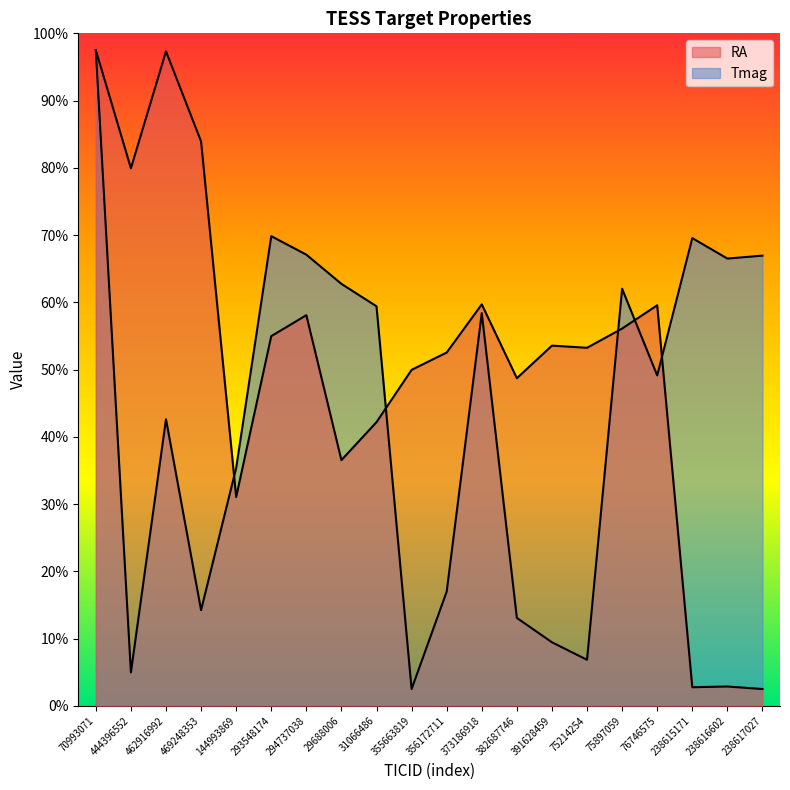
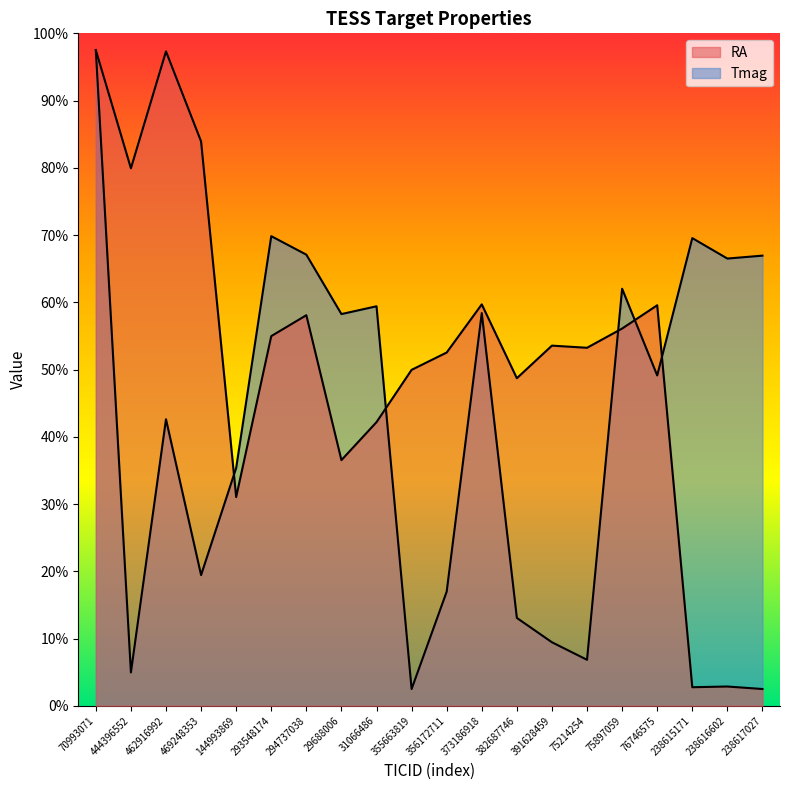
Tmag, 469248353: 14% -> 19%
Tmag, 29688006: 63% -> 58%
